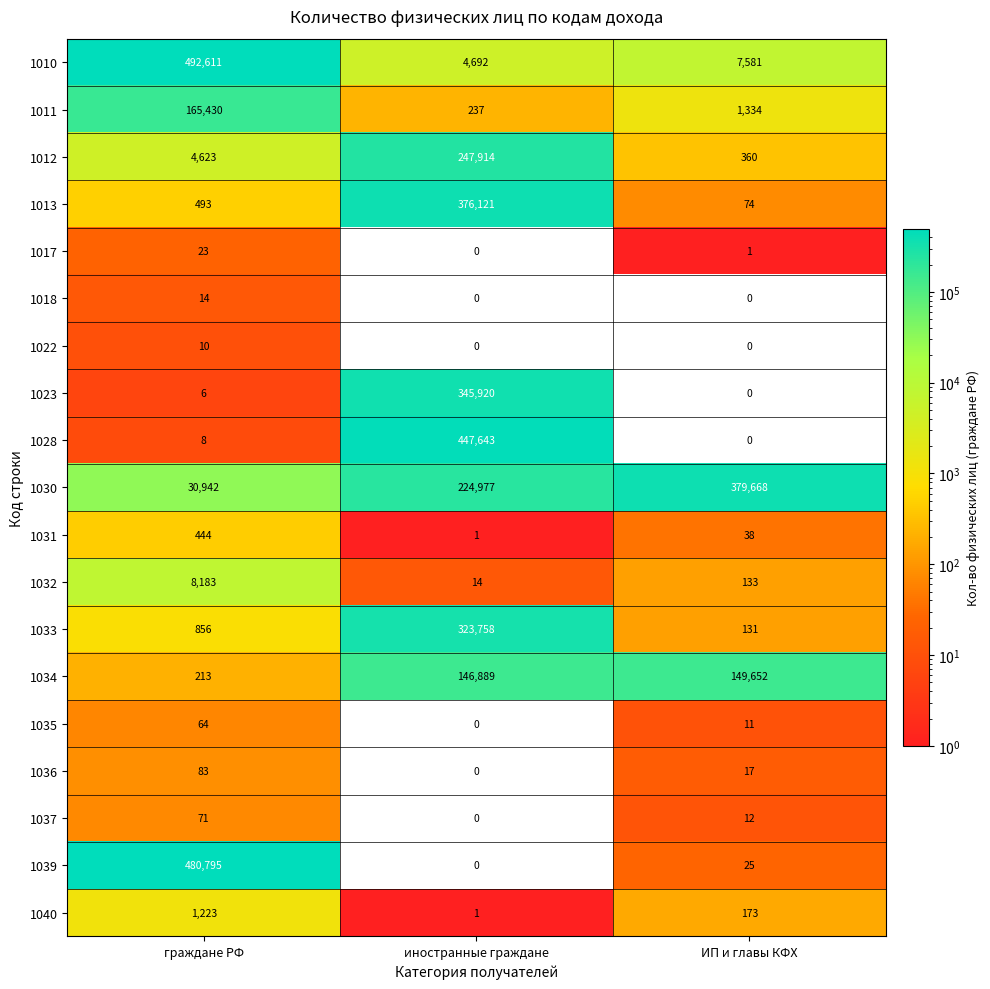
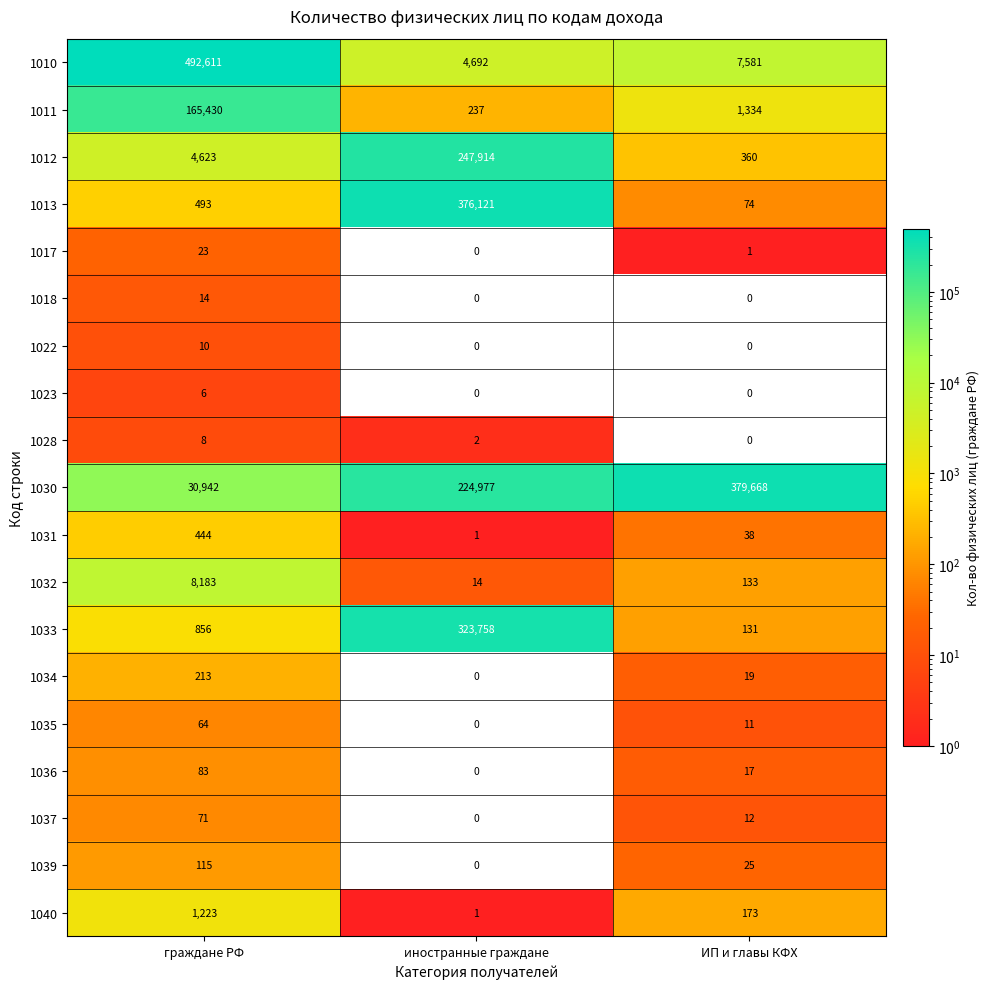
1023, иностранные граждане: 345,920 -> 0
1028, иностранные граждане: 447,643 -> 2
1034, иностранные граждане: 146,889 -> 0
1034, ИП и главы КФХ: 149,652 -> 19
1039, граждане РФ: 480,795 -> 115
